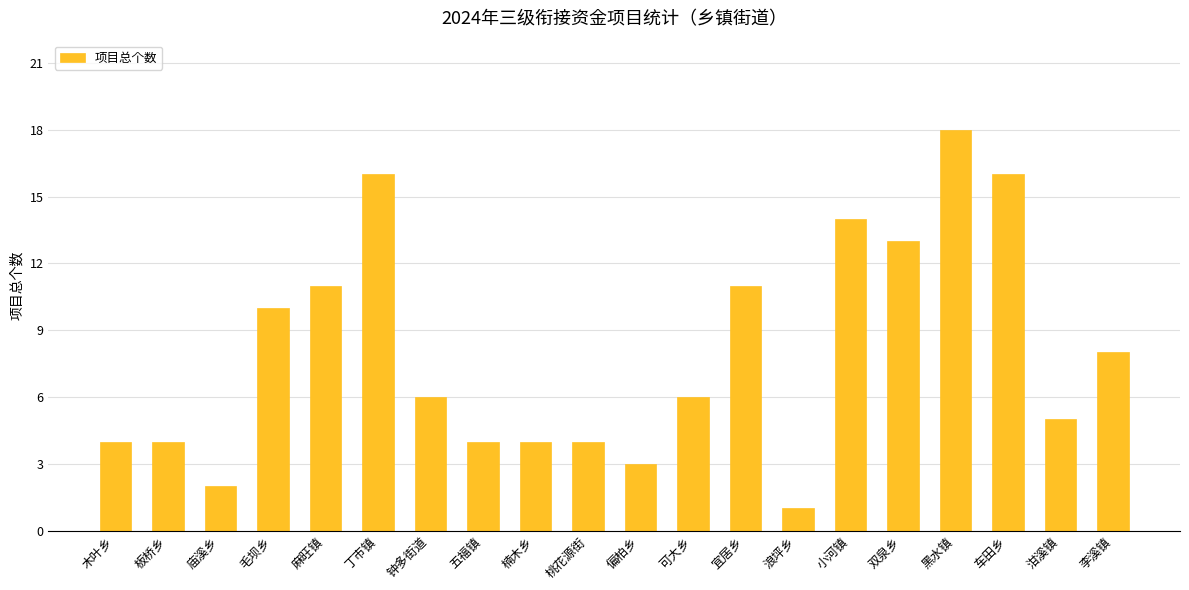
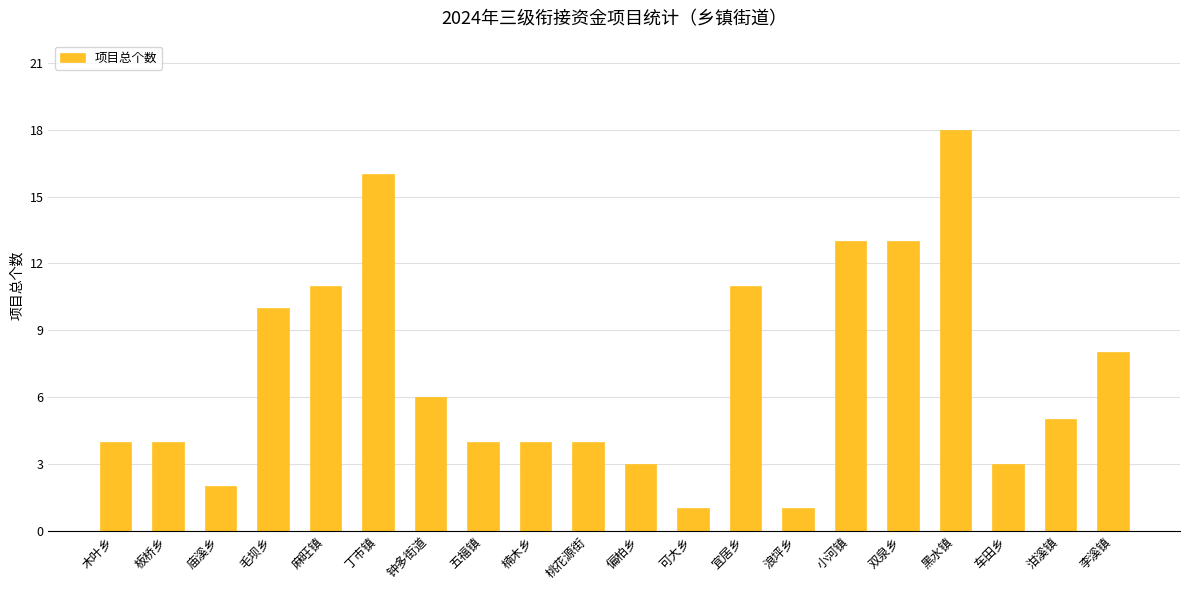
可大乡: 6 -> 1
小河镇: 14 -> 13
车田乡: 16 -> 3
